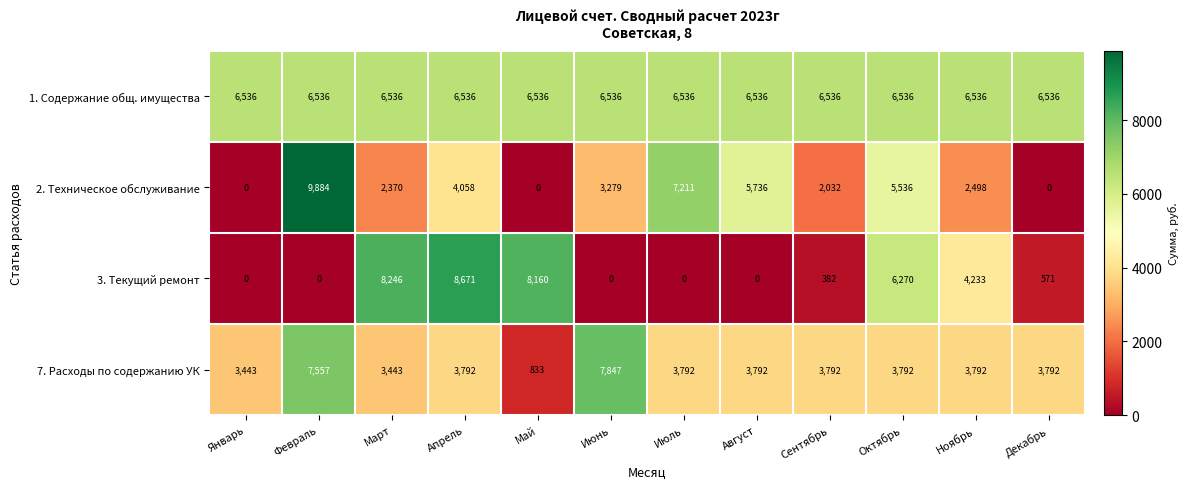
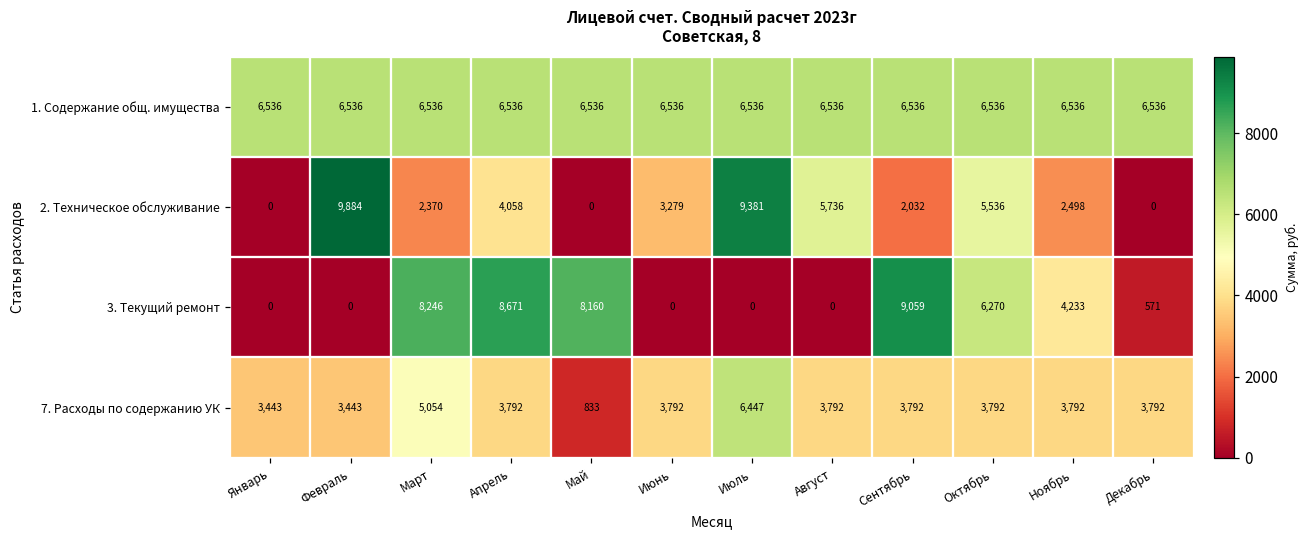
2. Техническое обслуживание, Июль: 7,211 -> 9,381
3. Текущий ремонт, Сентябрь: 382 -> 9,059
7. Расходы по содержанию УК, Февраль: 7,557 -> 3,443
7. Расходы по содержанию УК, Март: 3,443 -> 5,054
7. Расходы по содержанию УК, Июнь: 7,847 -> 3,792
7. Расходы по содержанию УК, Июль: 3,792 -> 6,447
